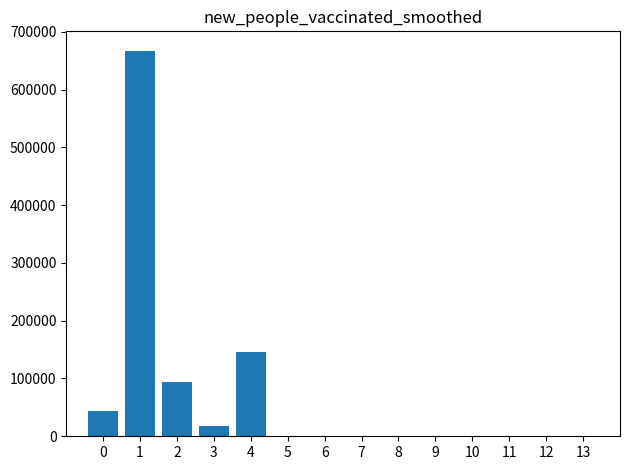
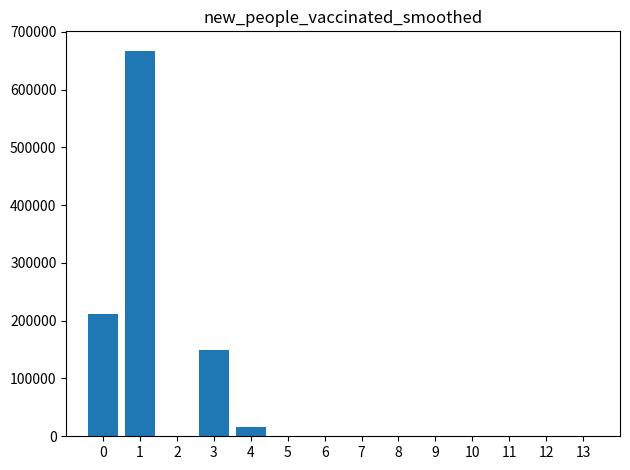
0: 40000 -> 210000
2: 90000 -> 0
3: 20000 -> 150000
4: 150000 -> 20000
